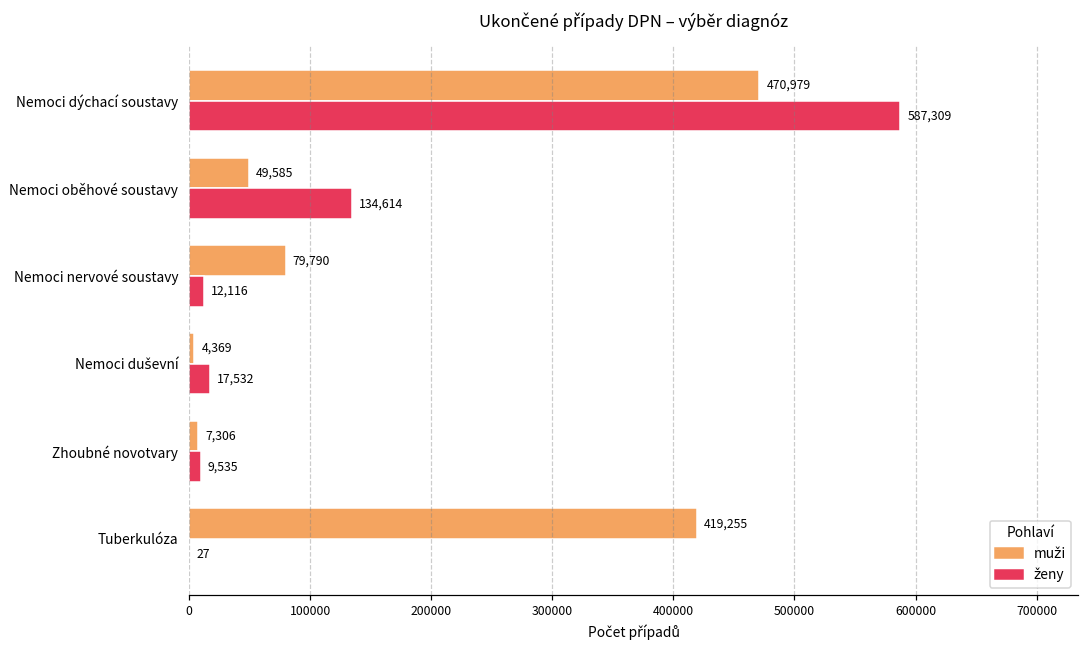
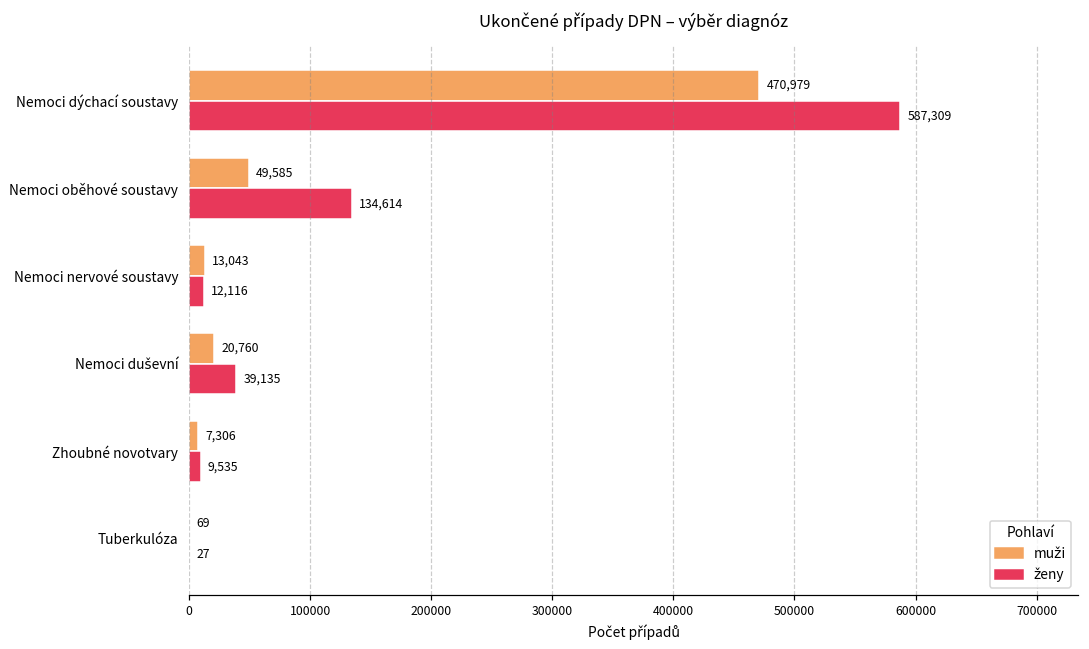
muži, Nemoci nervové soustavy: 79,790 -> 13,043
muži, Nemoci duševní: 4,369 -> 20,760
ženy, Nemoci duševní: 17,532 -> 39,135
muži, Tuberkulóza: 419,255 -> 69
